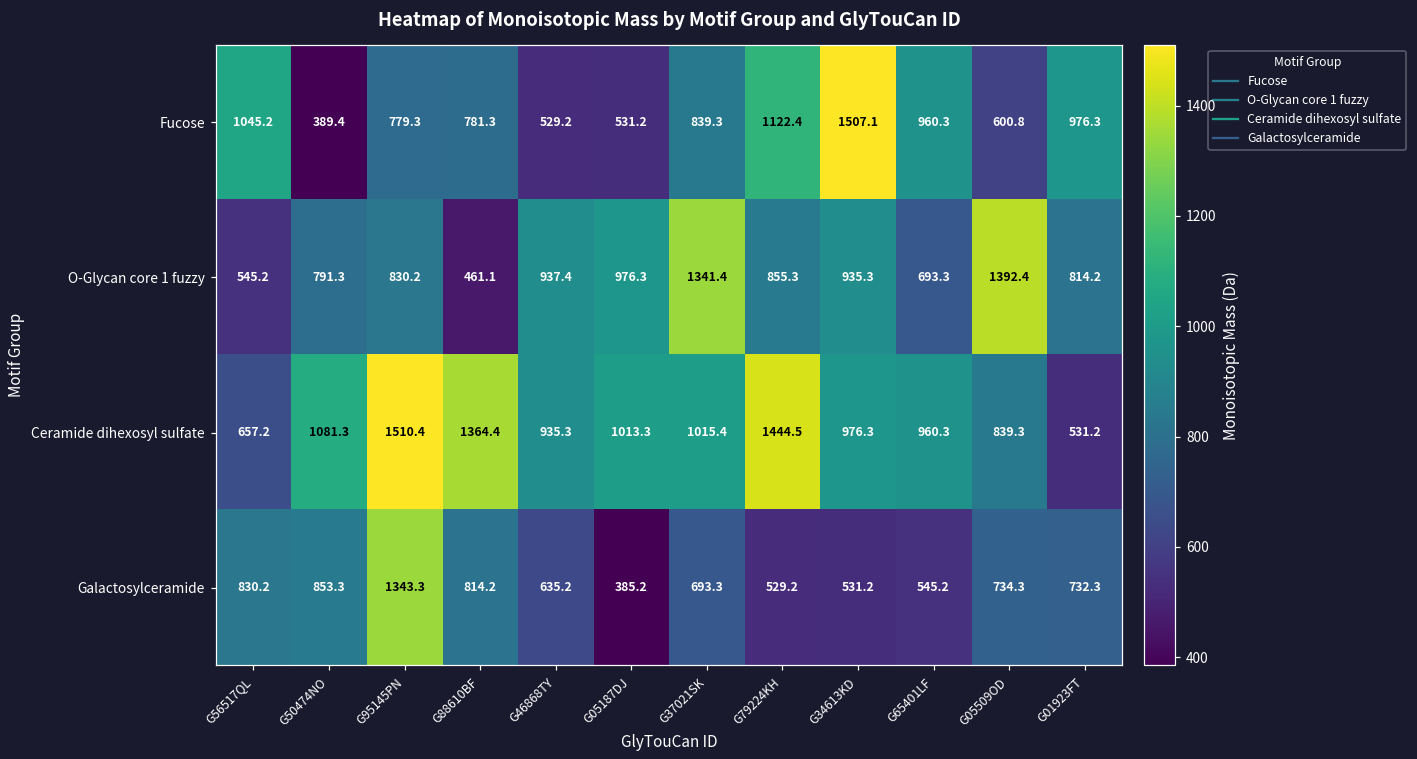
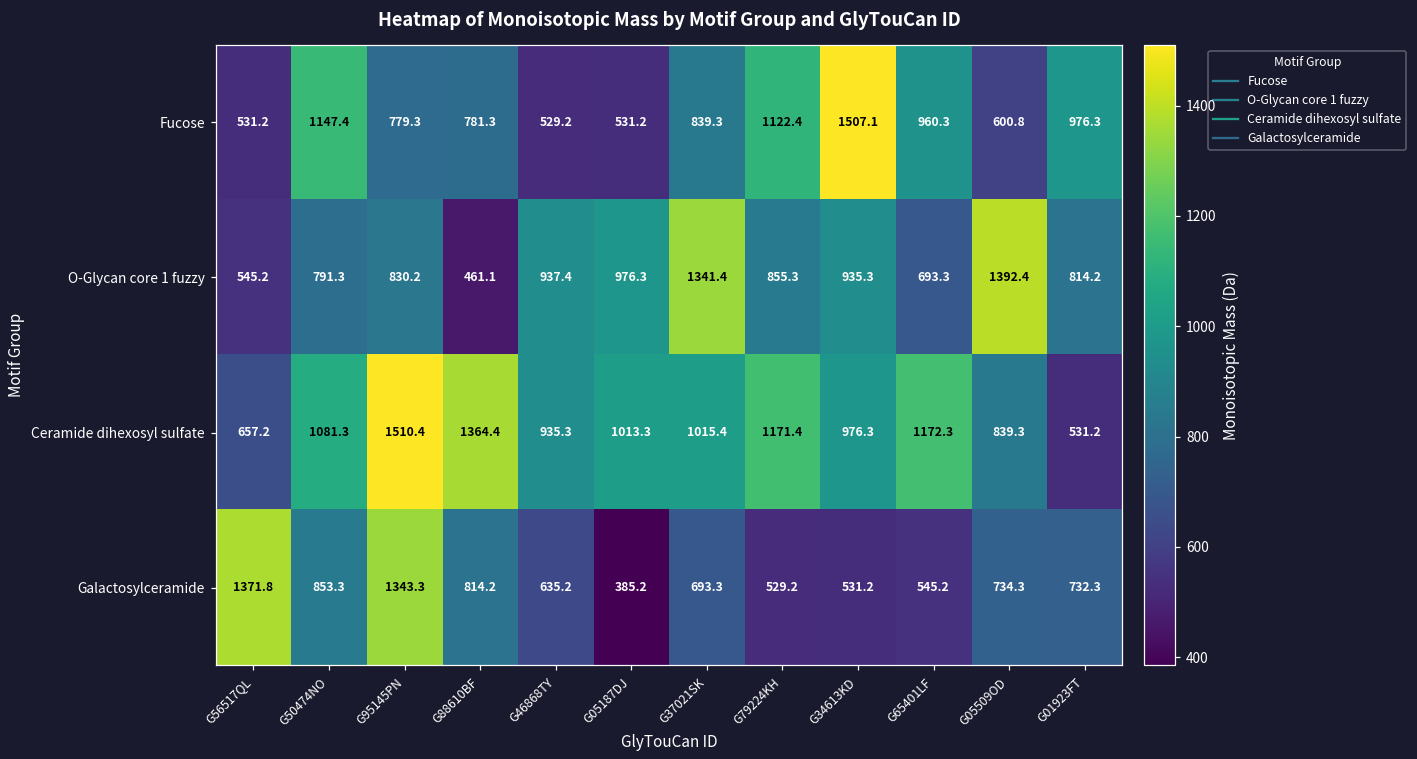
Fucose, G56517QL: 1045.2 -> 531.2
Fucose, G50474NO: 389.4 -> 1147.4
Ceramide dihexosyl sulfate, G79224KH: 1444.5 -> 1171.4
Ceramide dihexosyl sulfate, G65401LF: 960.3 -> 1172.3
Galactosylceramide, G56517QL: 830.2 -> 1371.8
